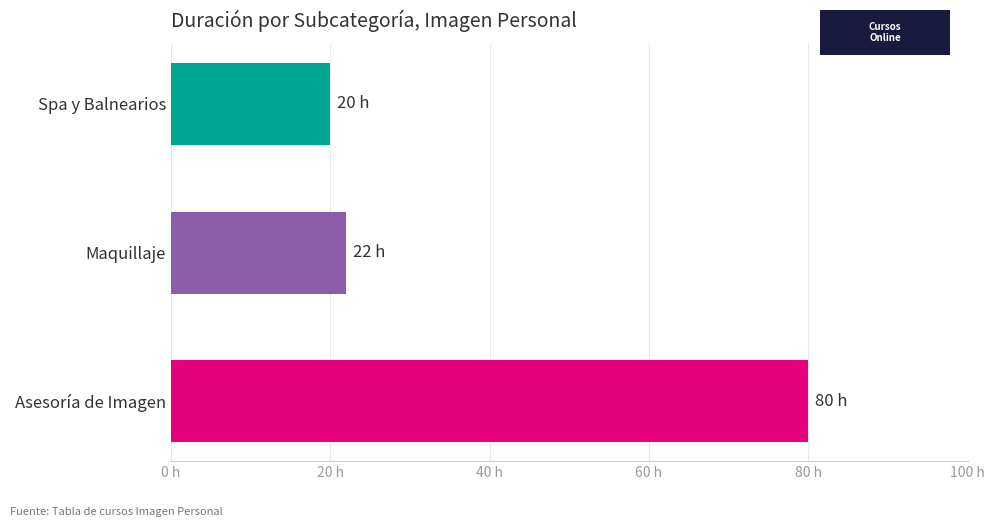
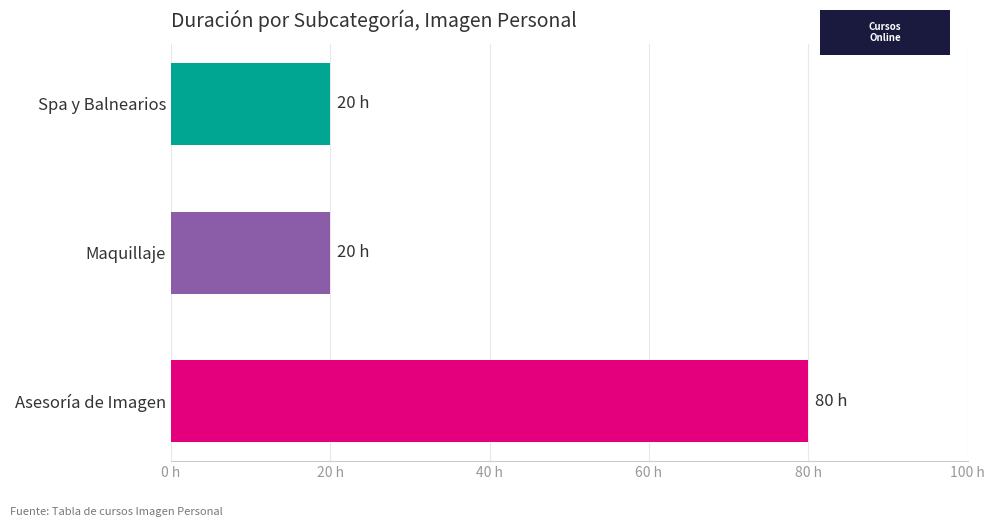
Maquillaje: 22 -> 20
